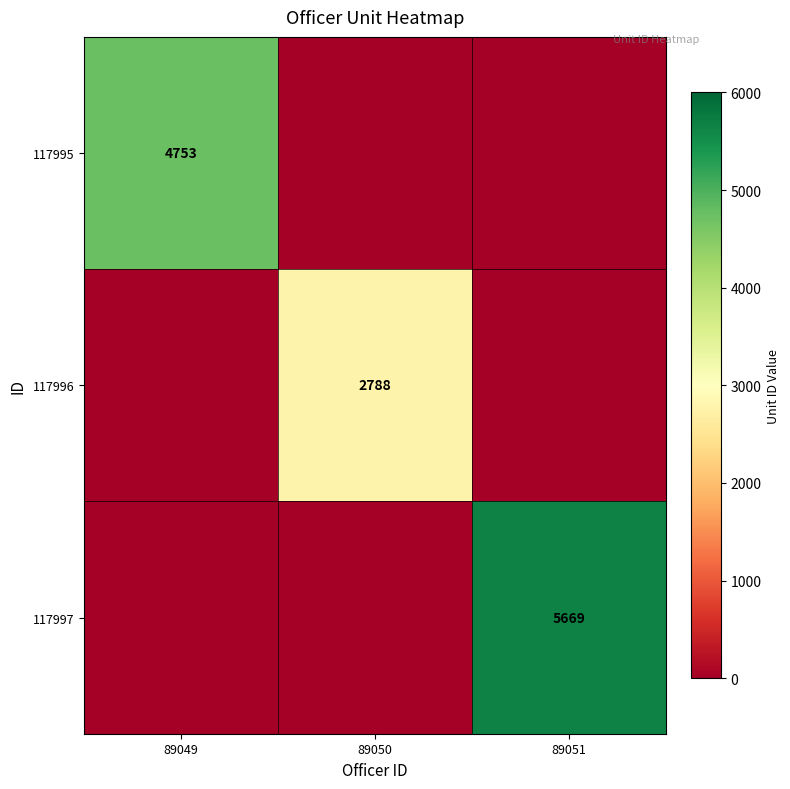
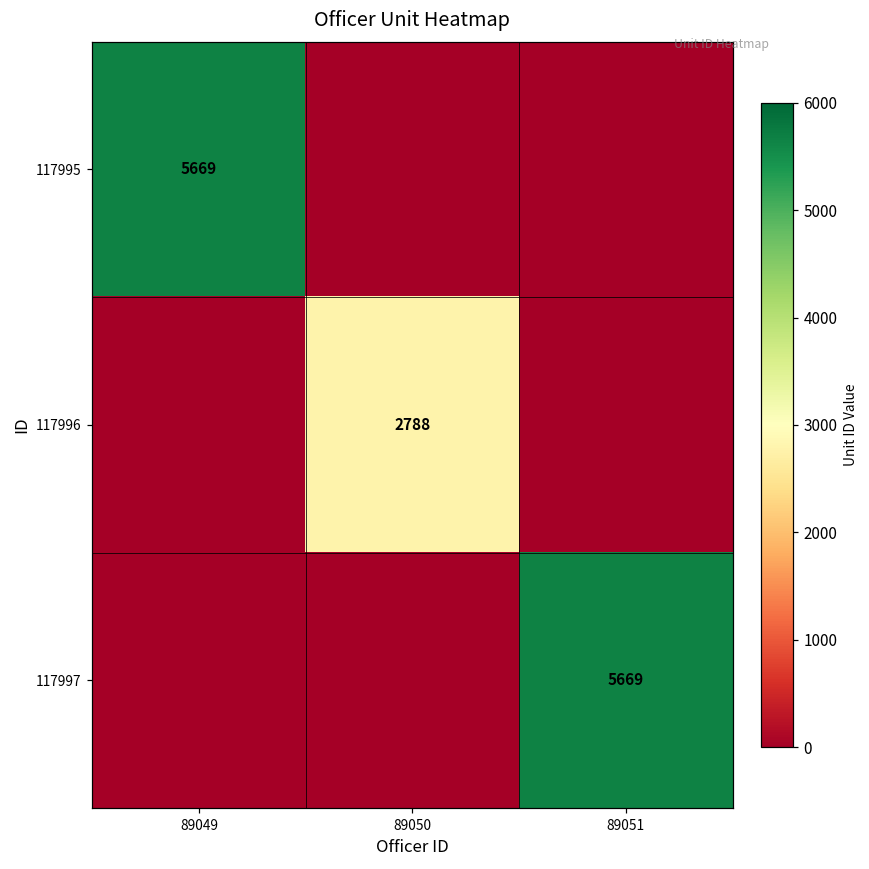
117995, 89049: 4753 -> 5669
